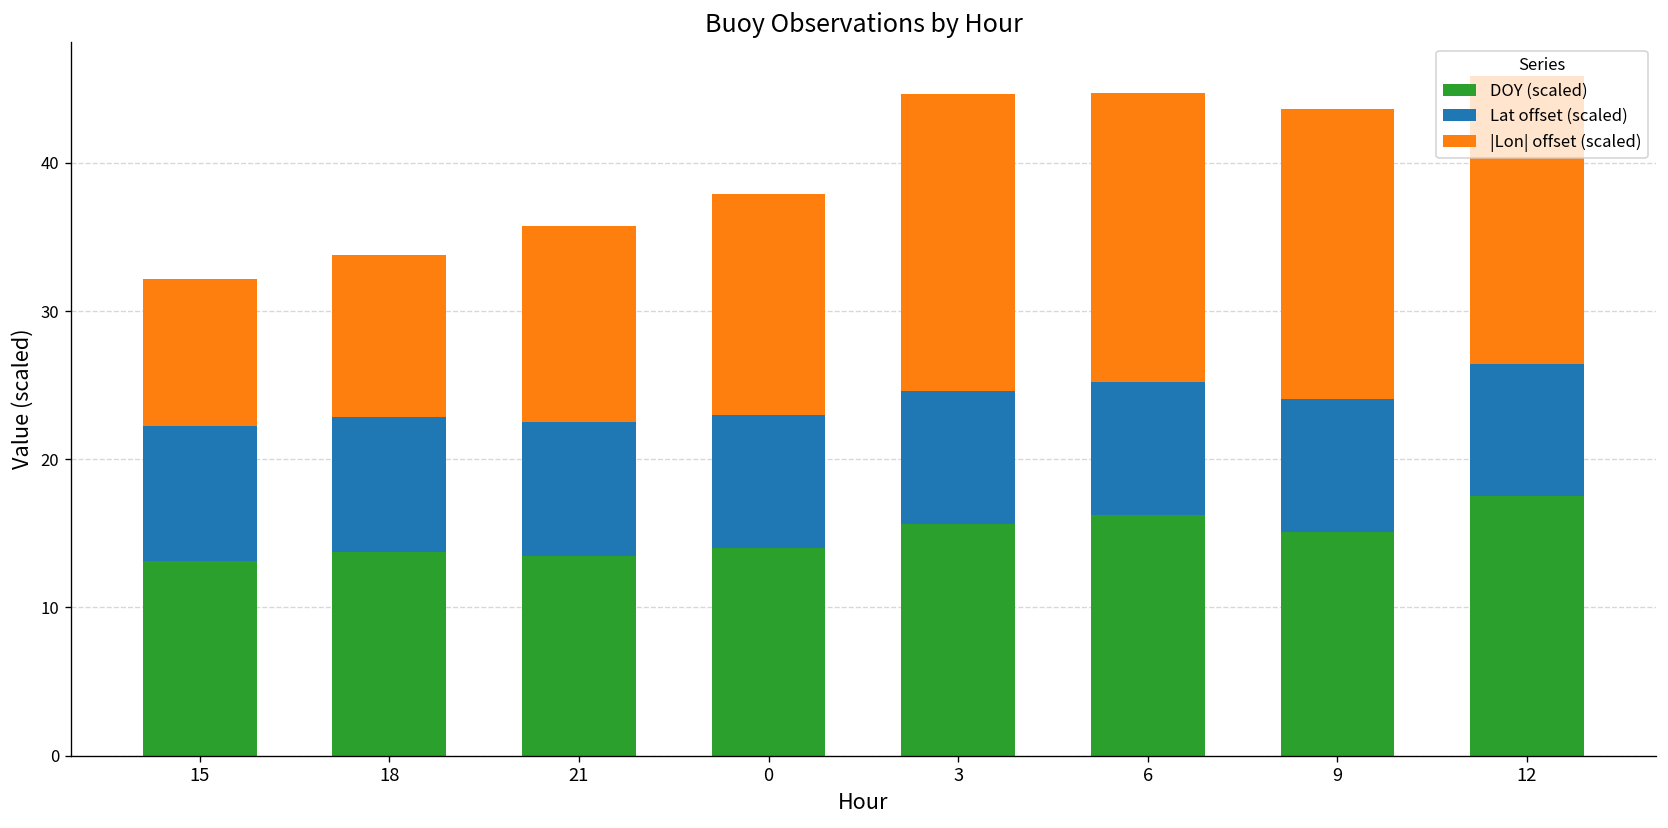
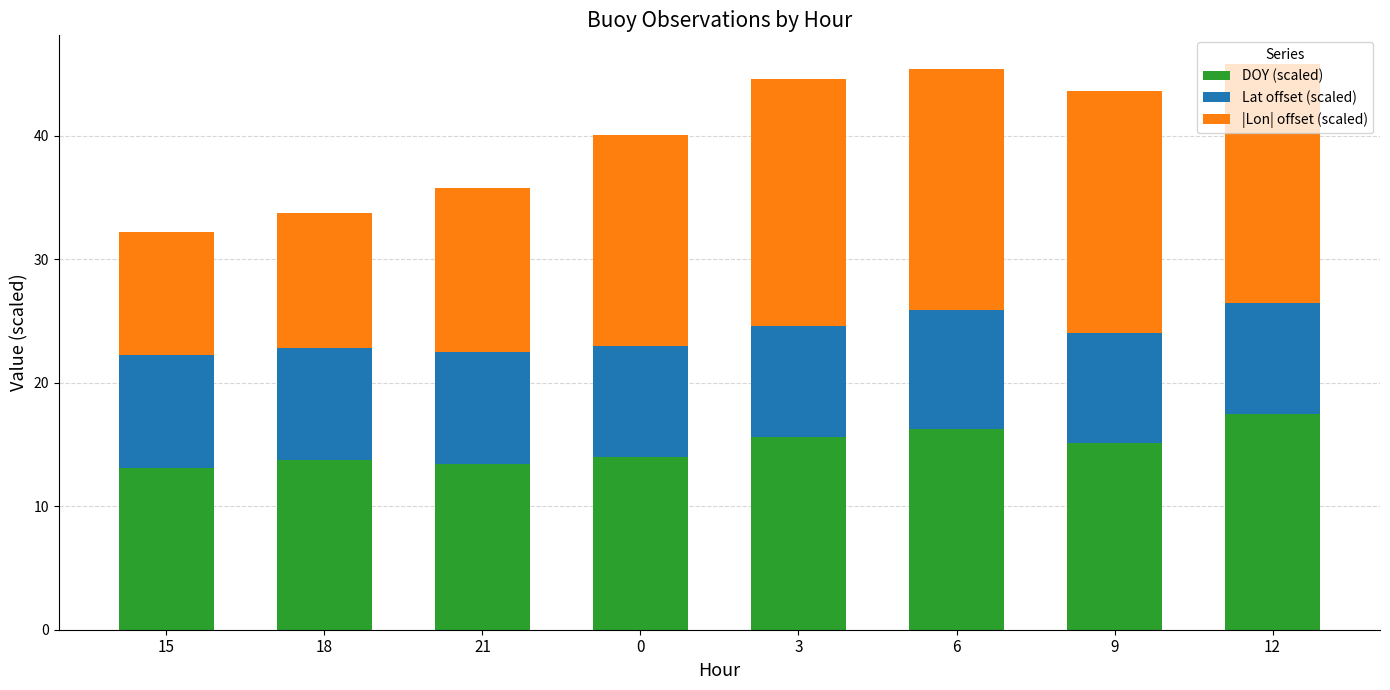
|Lon| offset (scaled), 0: 14.9 -> 17.1
Lat offset (scaled), 6: 9.0 -> 9.7
